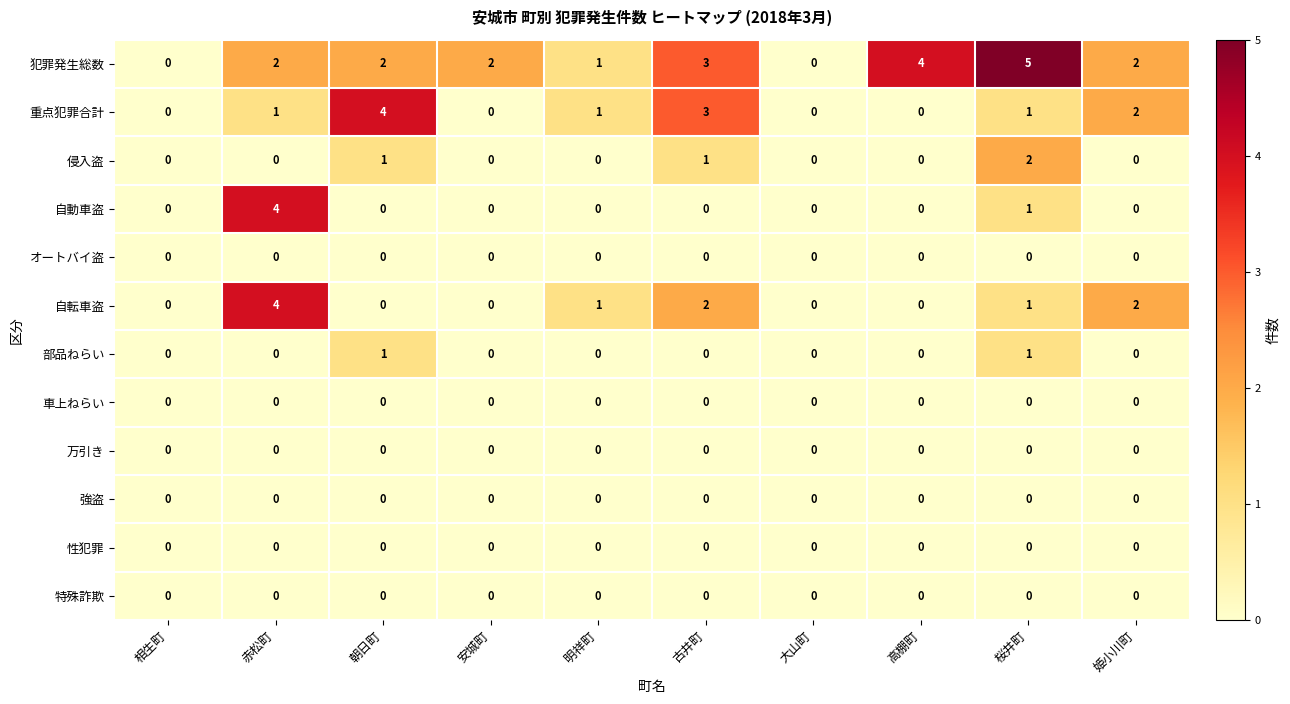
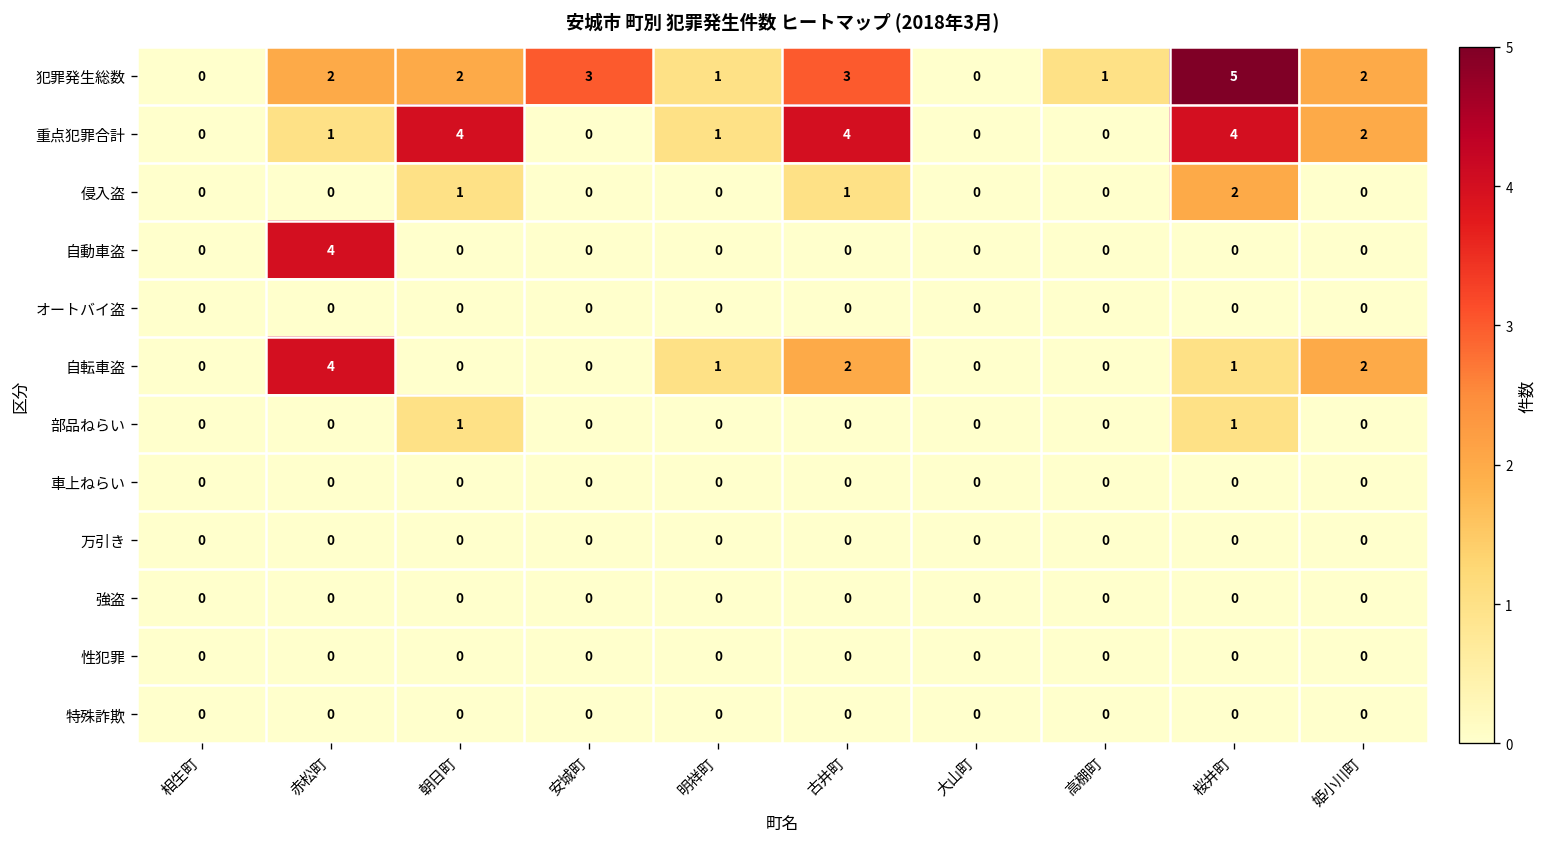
犯罪発生総数, 安城町: 2 -> 3
犯罪発生総数, 高棚町: 4 -> 1
重点犯罪合計, 古井町: 3 -> 4
重点犯罪合計, 桜井町: 1 -> 4
自動車盗, 桜井町: 1 -> 0
